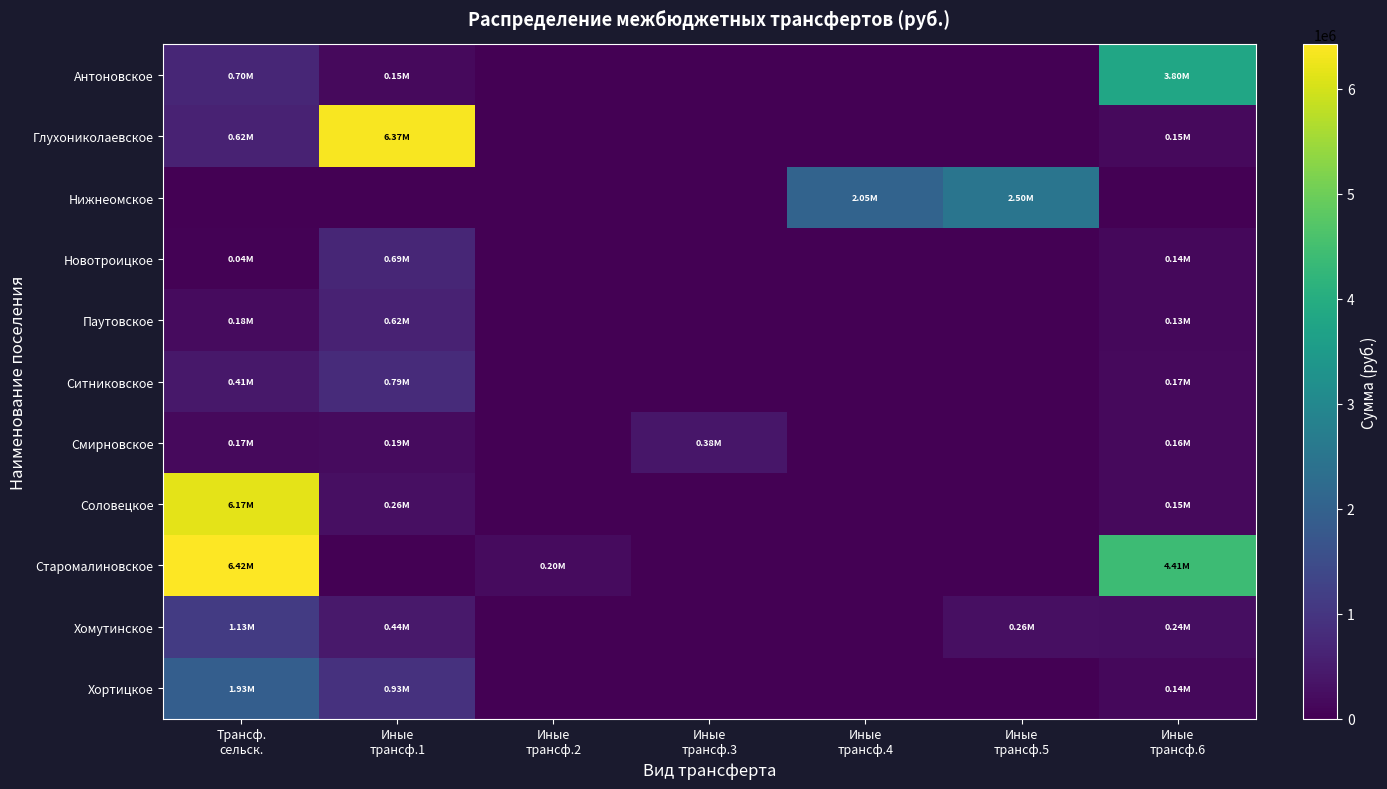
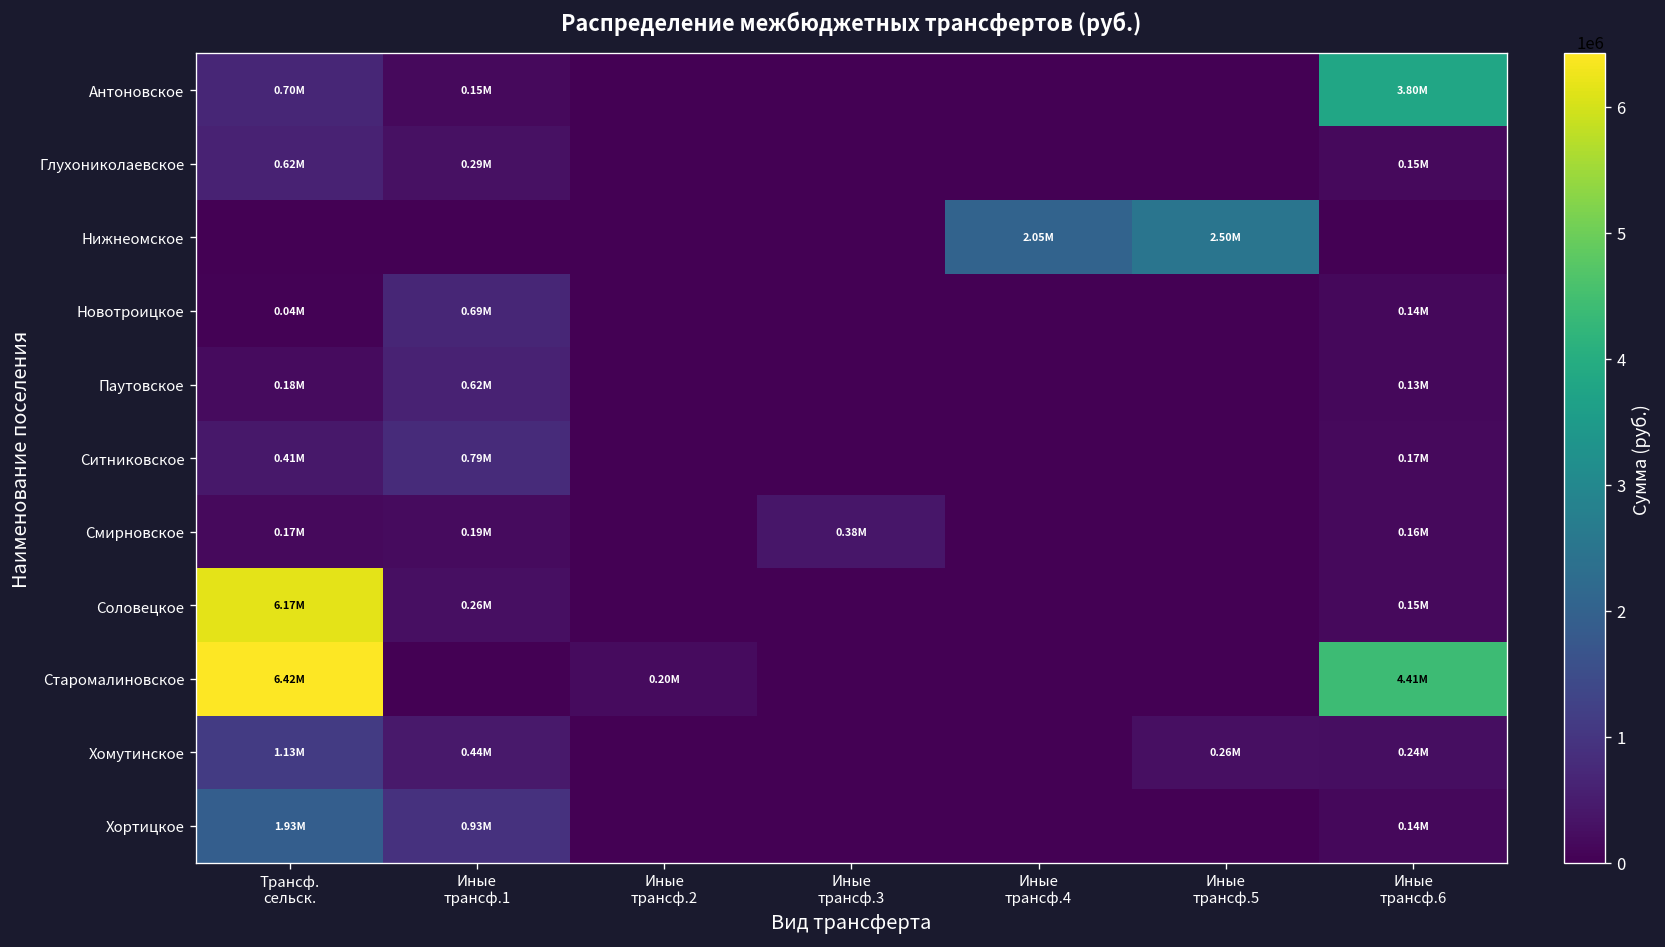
Глухониколаевское, Иные трансф.1: 6.37M -> 0.29M
